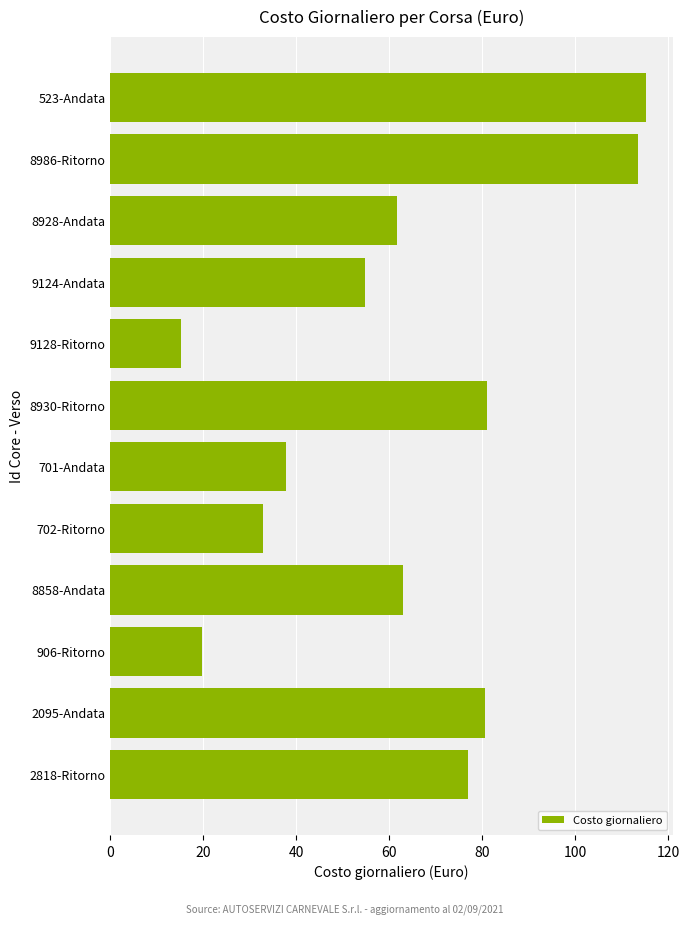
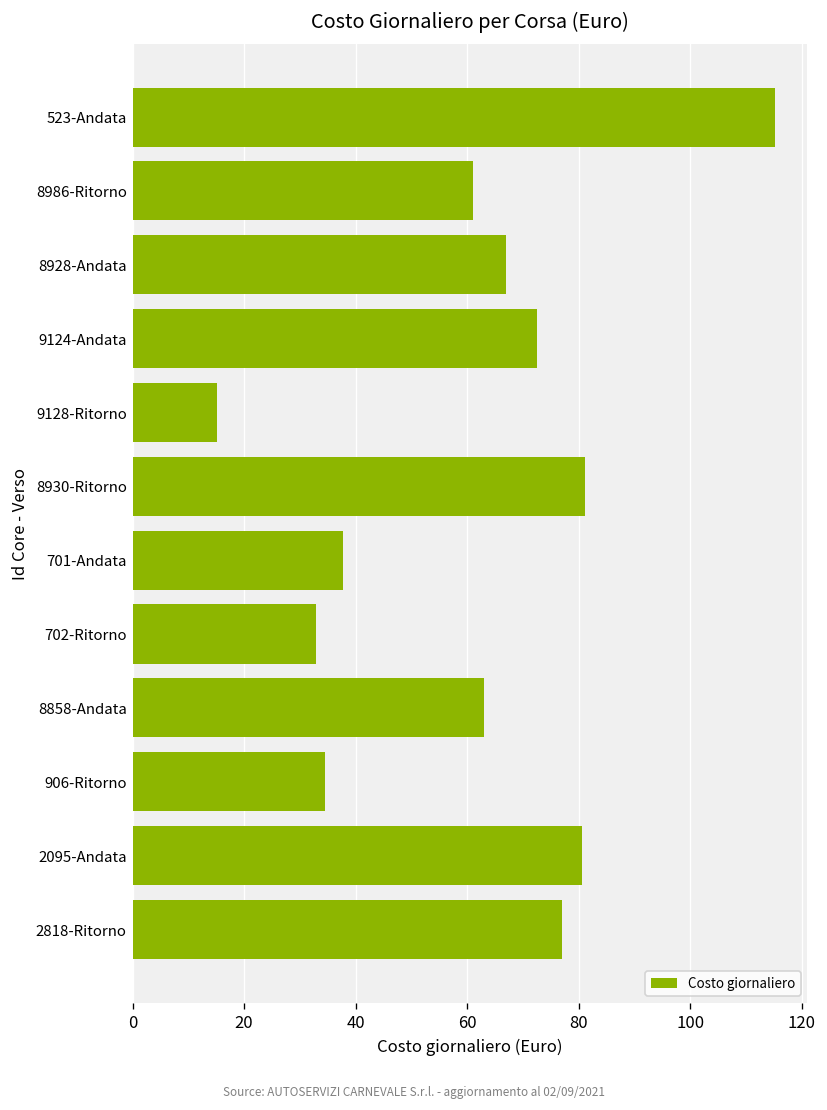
8986-Ritorno: 114 -> 61
8928-Andata: 62 -> 67
9124-Andata: 55 -> 73
906-Ritorno: 20 -> 35
